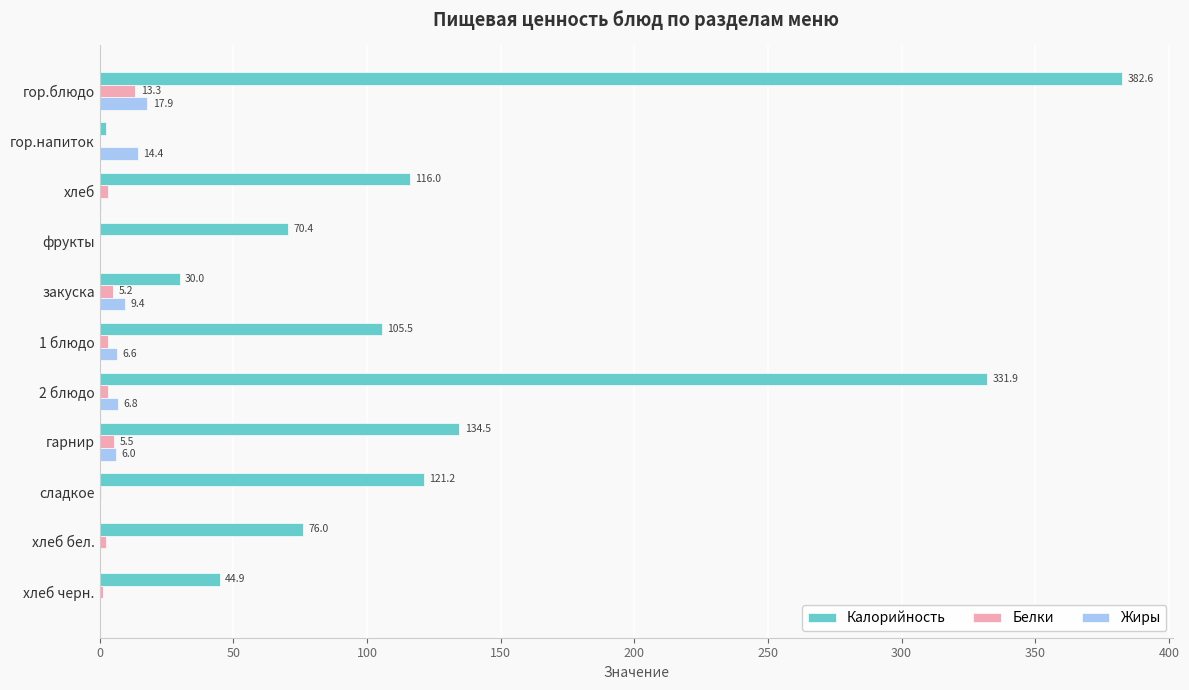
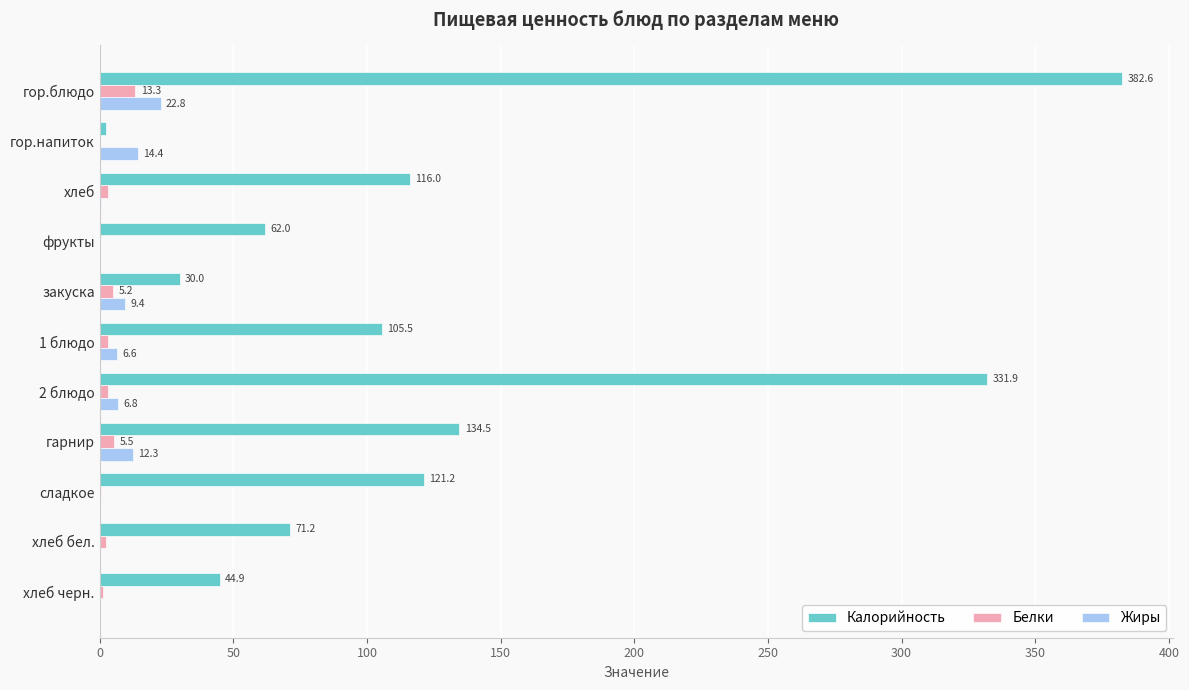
Жиры, гор.блюдо: 17.9 -> 22.8
Калорийность, фрукты: 70.4 -> 62.0
Жиры, гарнир: 6.0 -> 12.3
Калорийность, хлеб бел.: 76.0 -> 71.2
